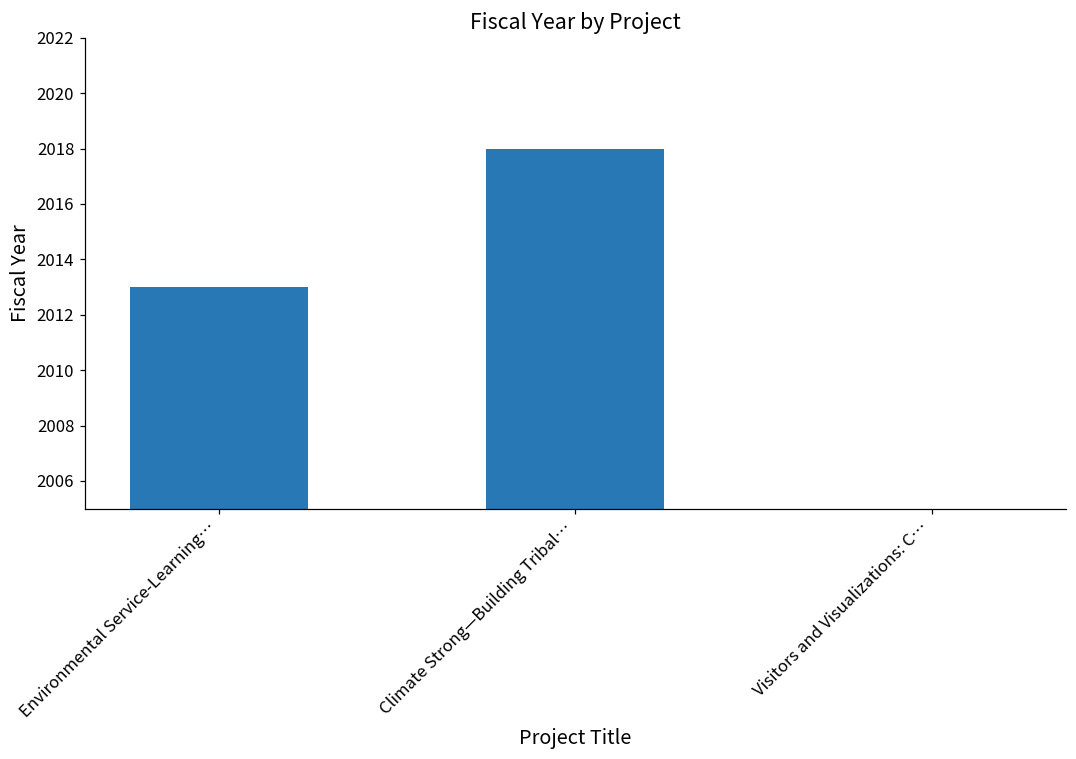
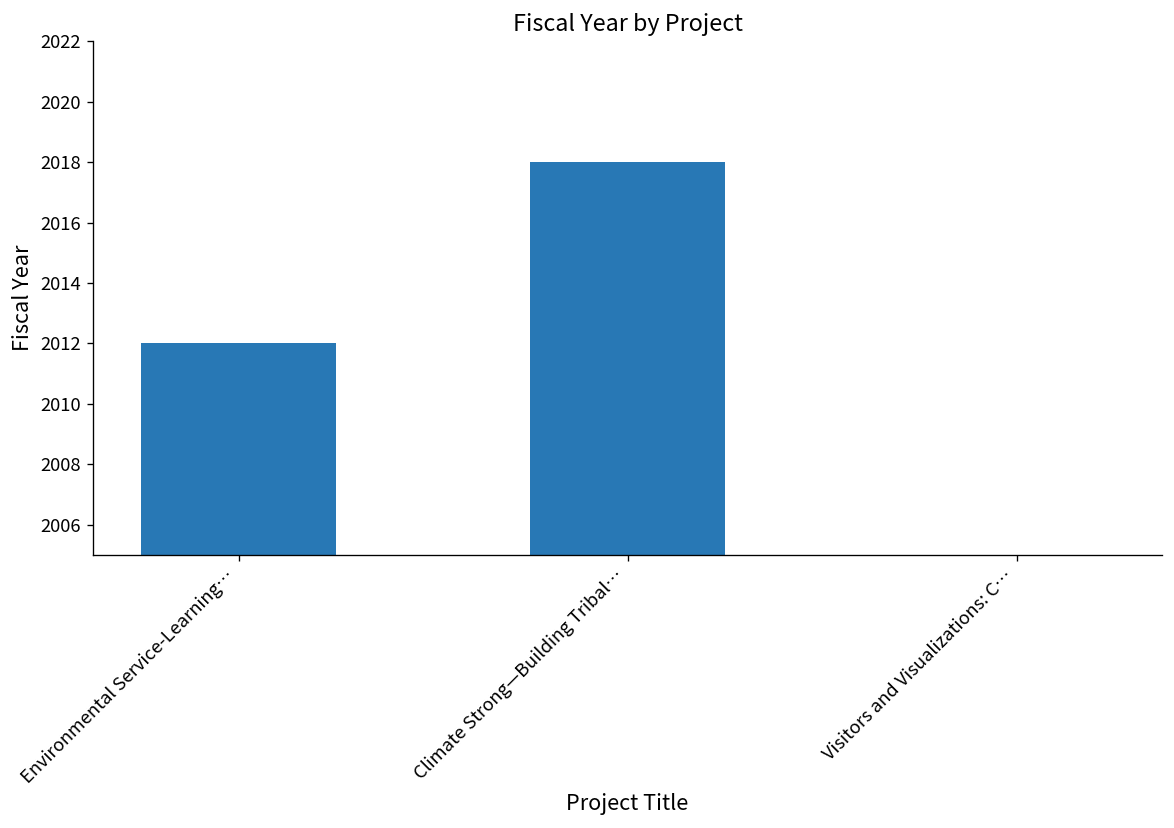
Environmental Service-Learning…: 2013 -> 2012
